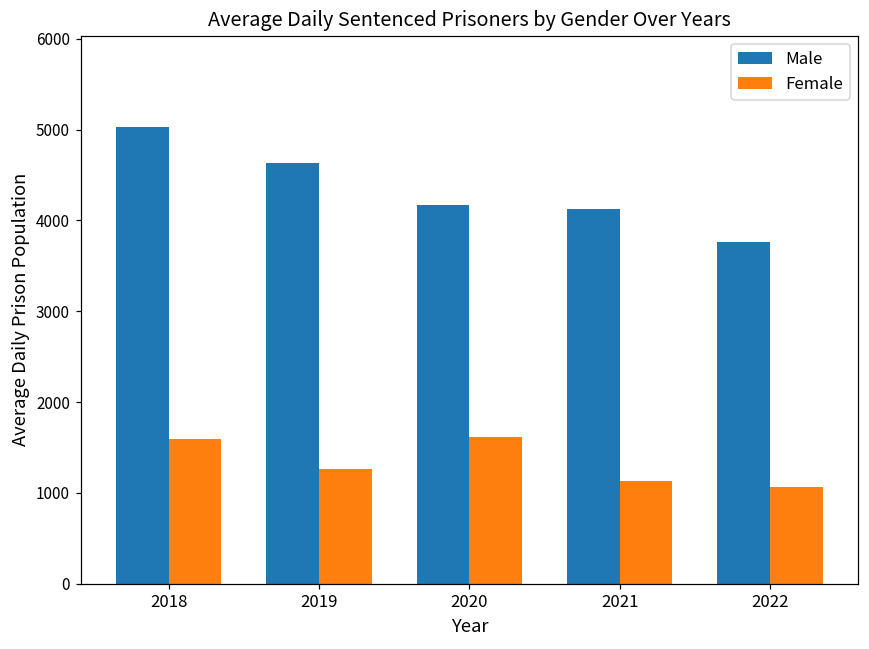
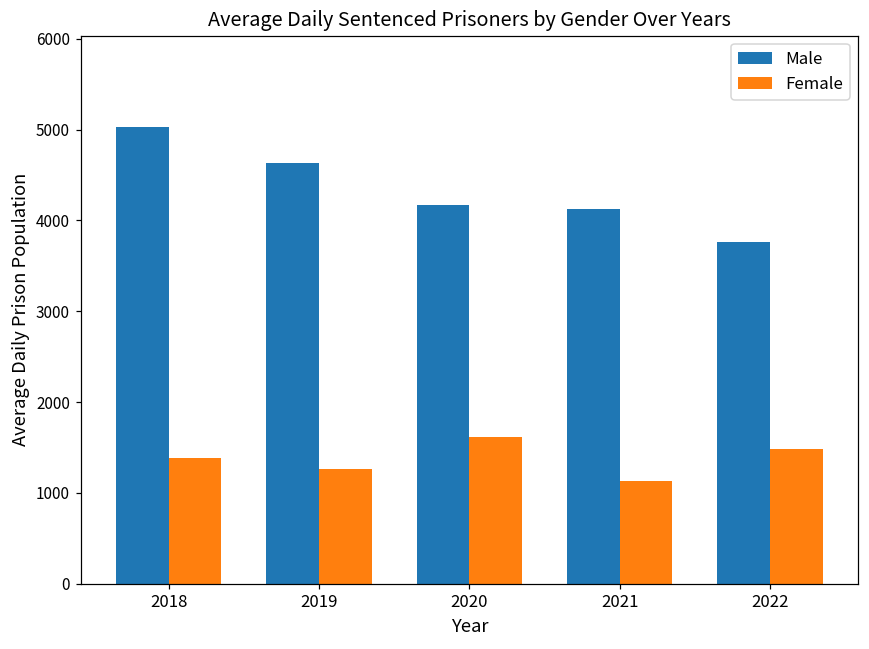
Female, 2018: 1600 -> 1400
Female, 2022: 1100 -> 1500
